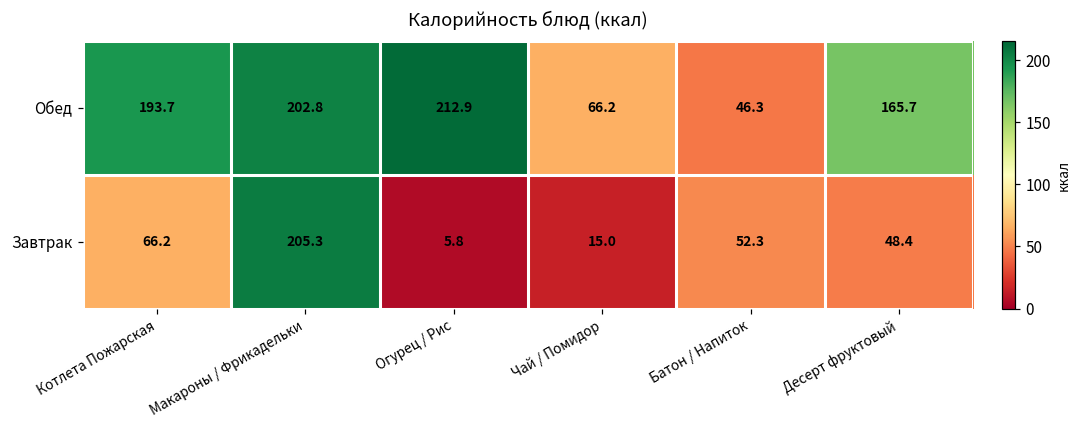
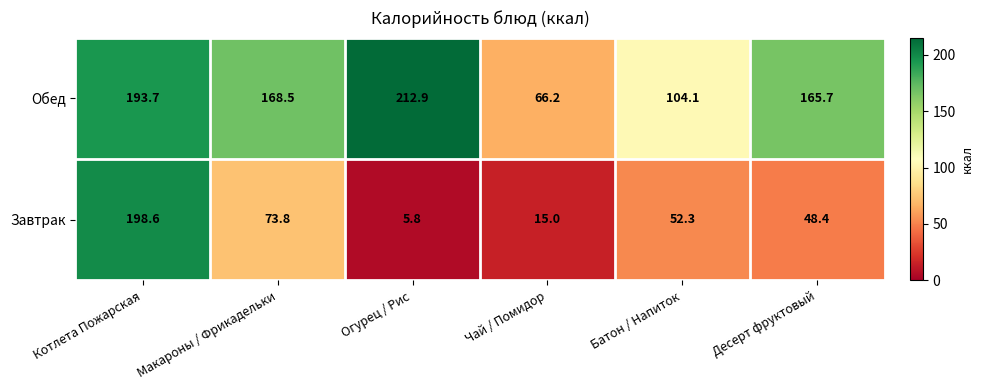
Обед, Макароны / Фрикадельки: 202.8 -> 168.5
Обед, Батон / Напиток: 46.3 -> 104.1
Завтрак, Котлета Пожарская: 66.2 -> 198.6
Завтрак, Макароны / Фрикадельки: 205.3 -> 73.8
